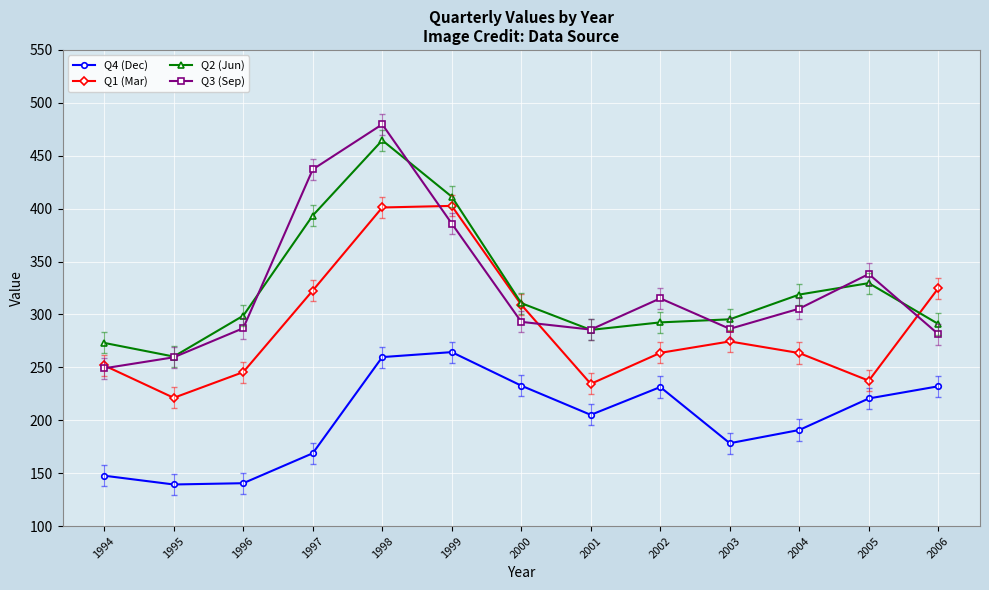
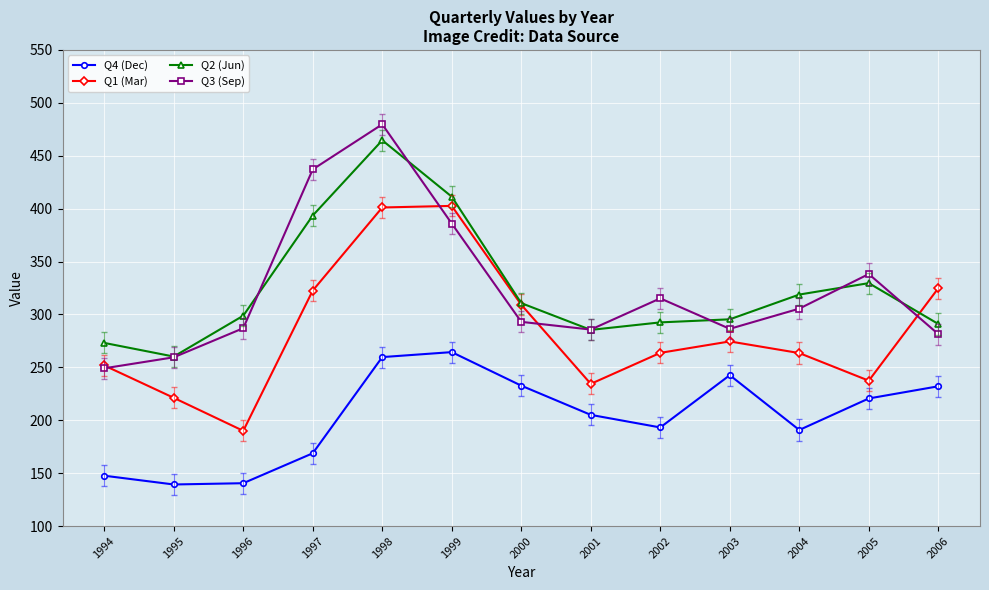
Q1 (Mar), 1996: 246 -> 190
Q4 (Dec), 2002: 231 -> 193
Q4 (Dec), 2003: 178 -> 243
